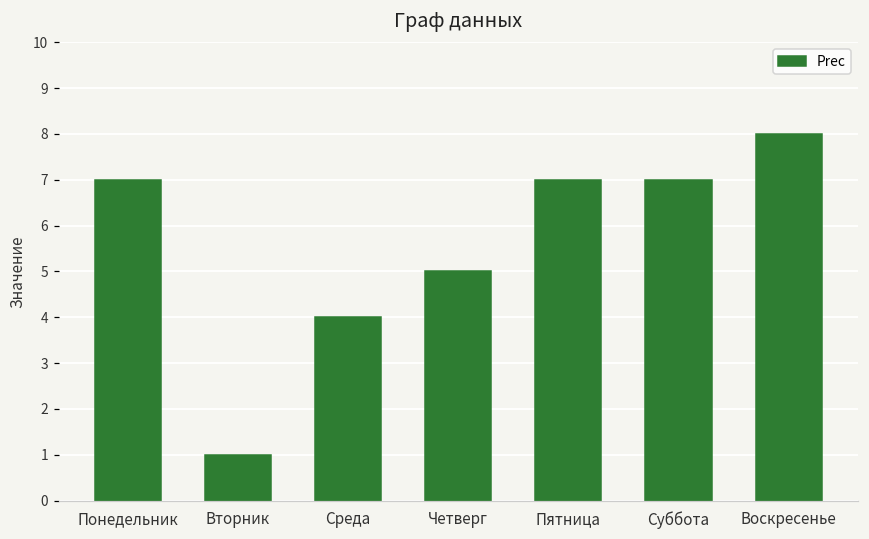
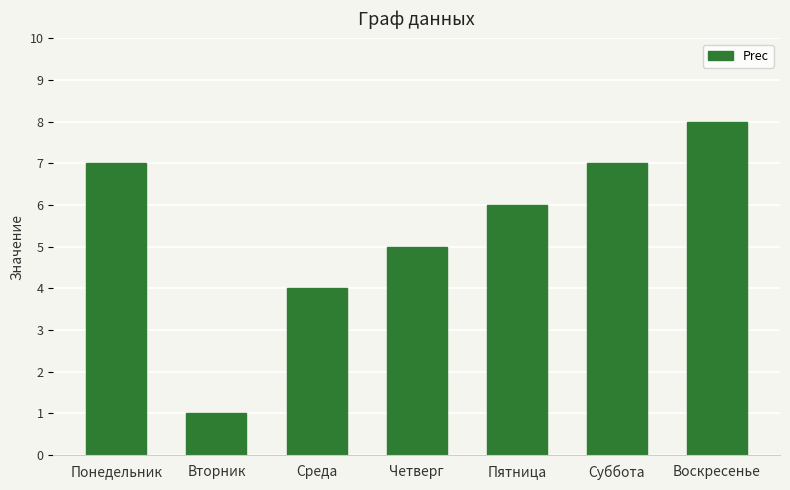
Пятница: 7 -> 6
